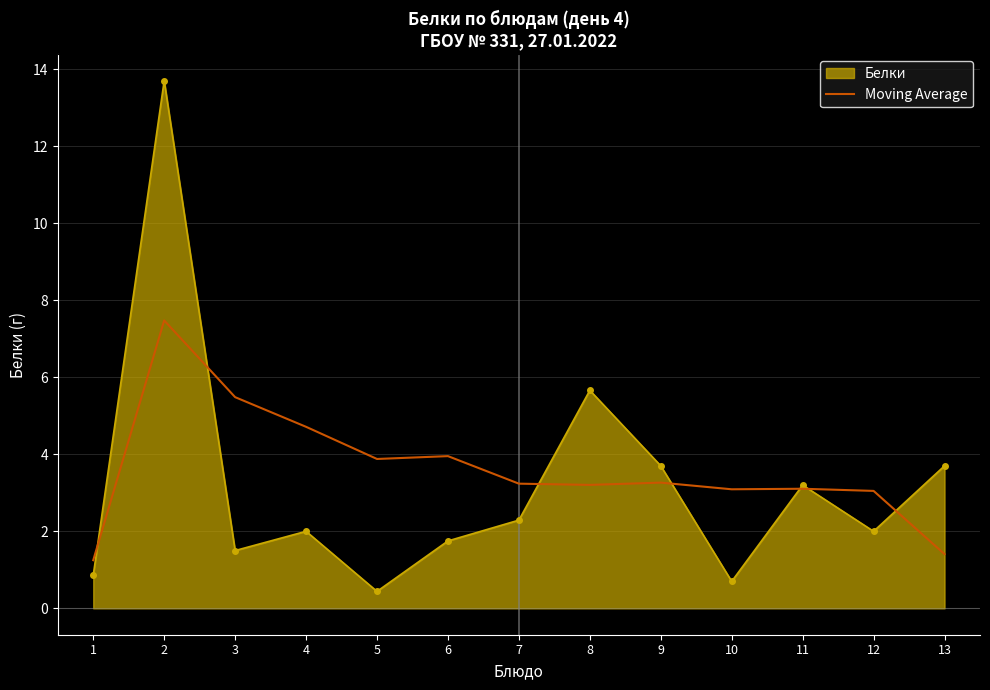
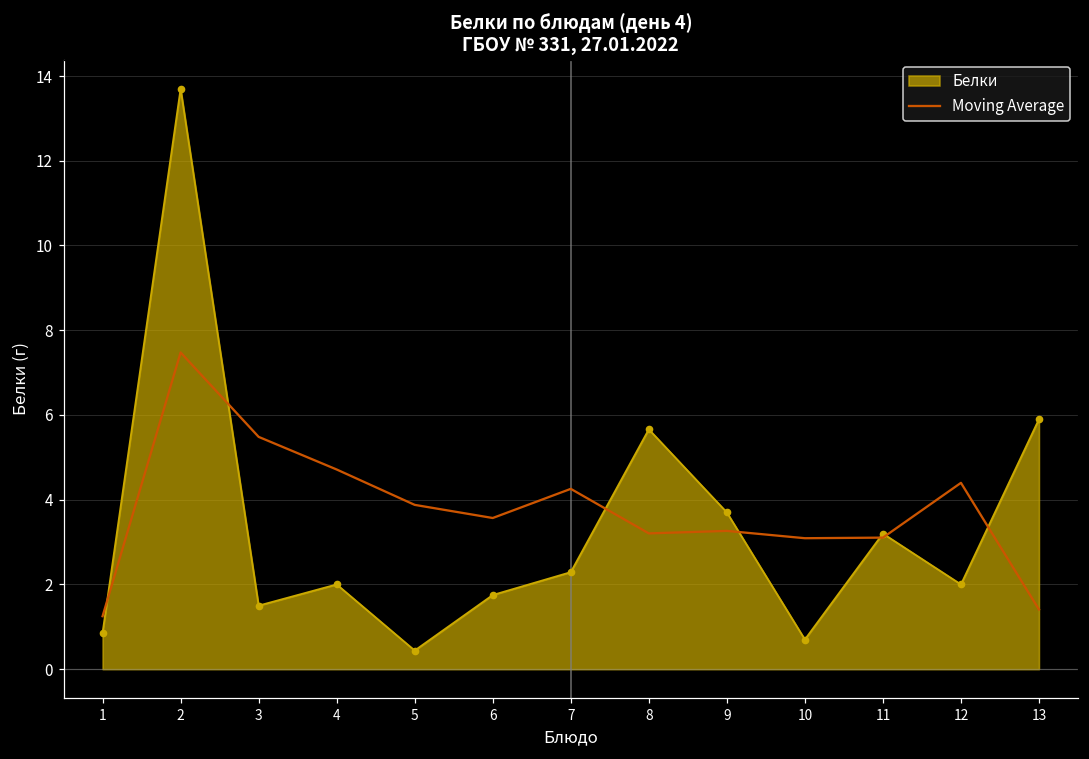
Moving Average, 6: 4.0 -> 3.6
Moving Average, 7: 3.2 -> 4.3
Moving Average, 12: 3.0 -> 4.4
Белки, 13: 3.7 -> 5.9
